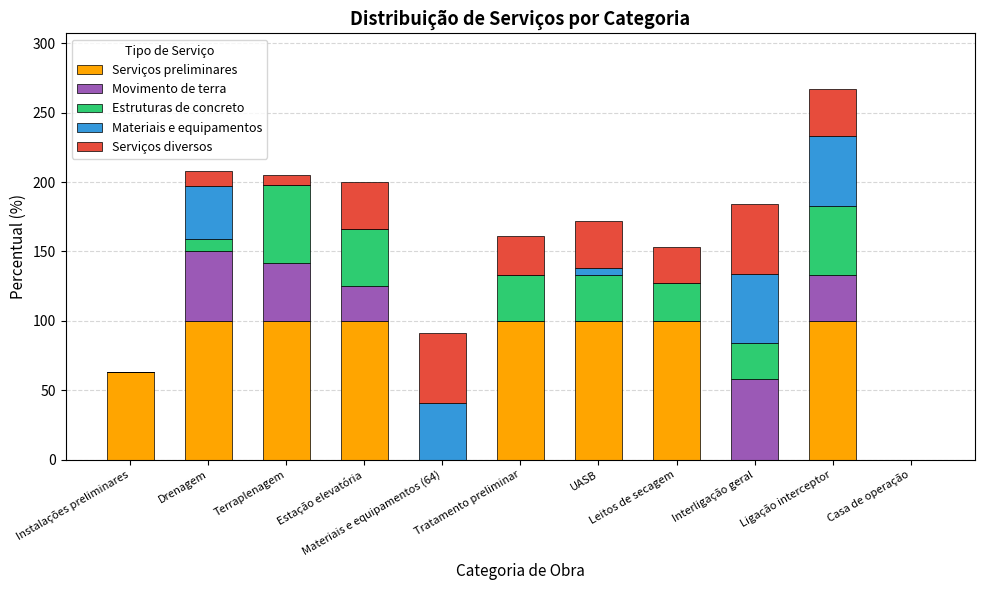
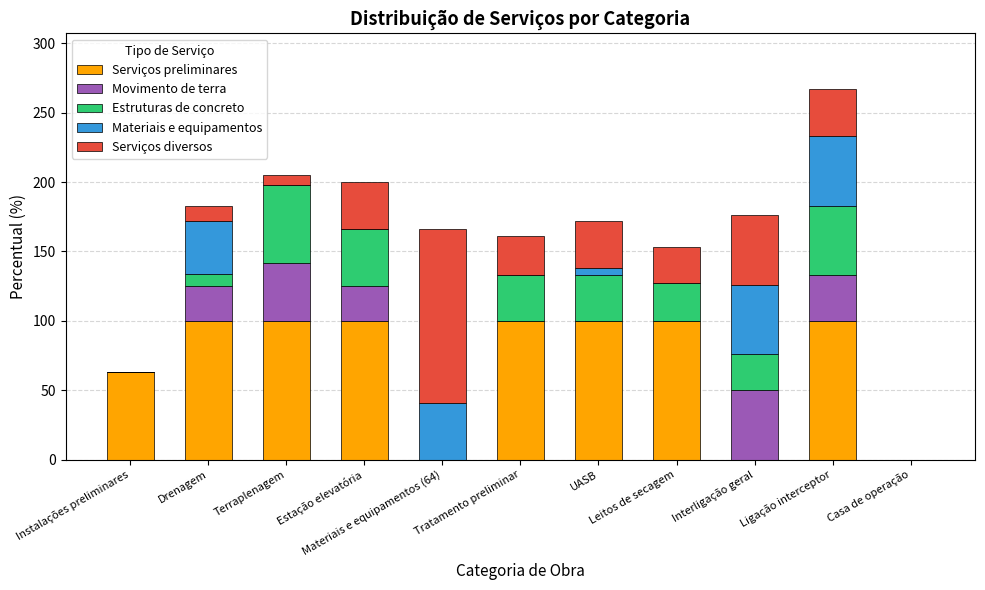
Movimento de terra, Drenagem: 50 -> 25
Serviços diversos, Materiais e equipamentos (64): 50 -> 125
Movimento de terra, Interligação geral: 58 -> 50
